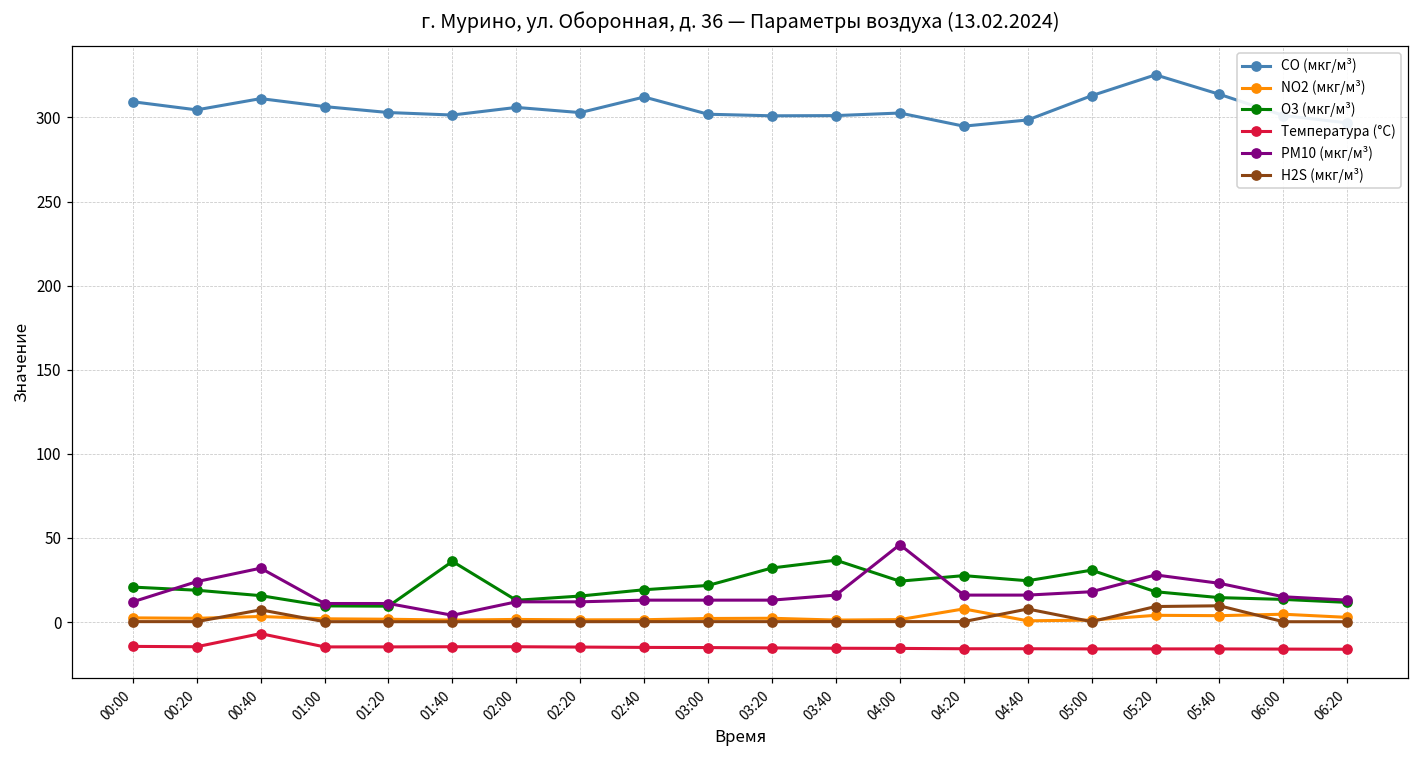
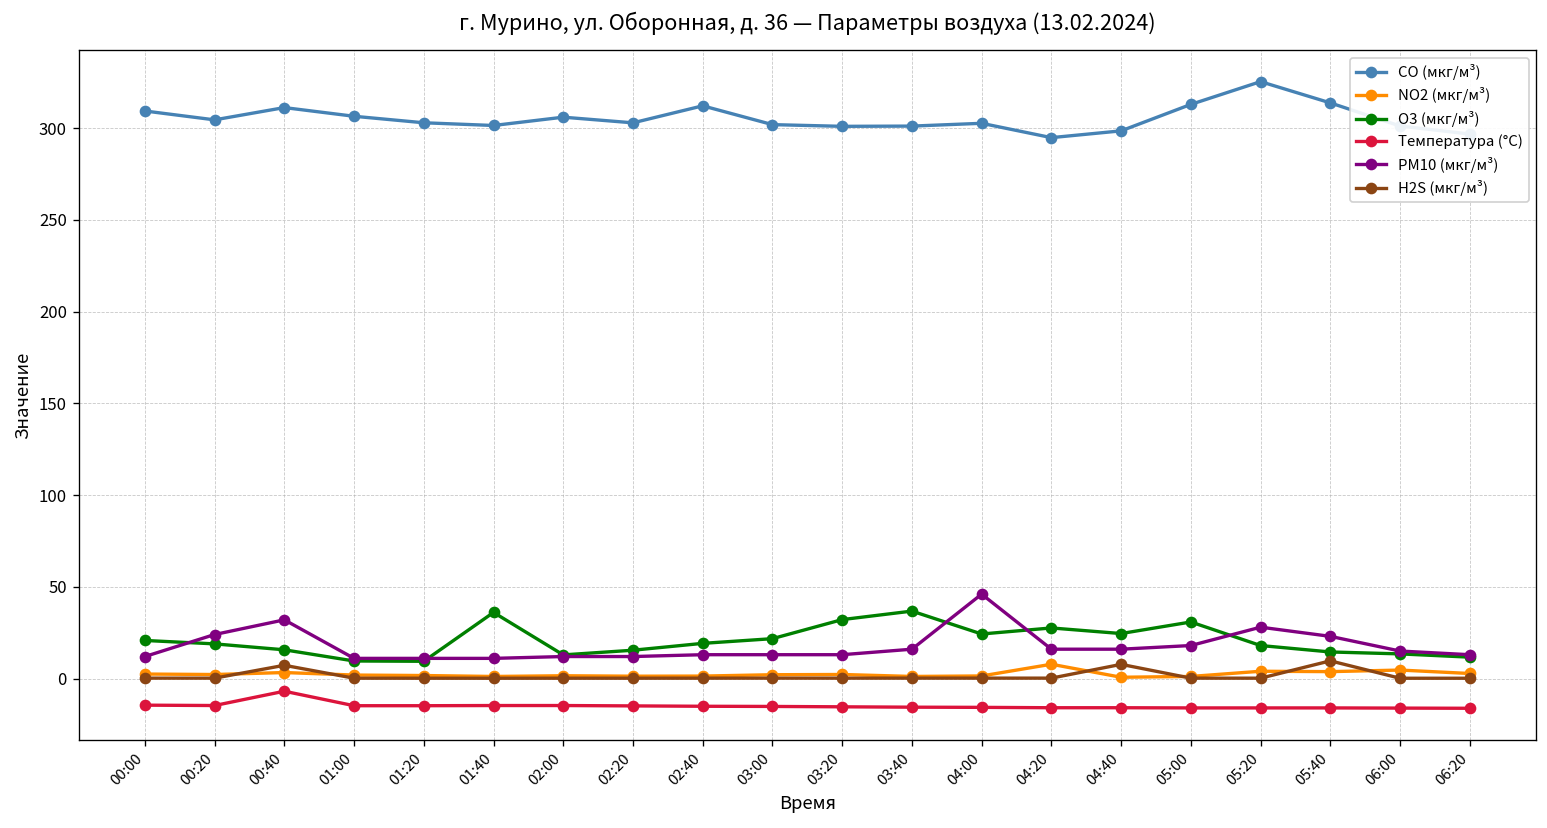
PM10 (мкг/м³), 01:40: 4 -> 11
H2S (мкг/м³), 05:20: 9 -> 0
